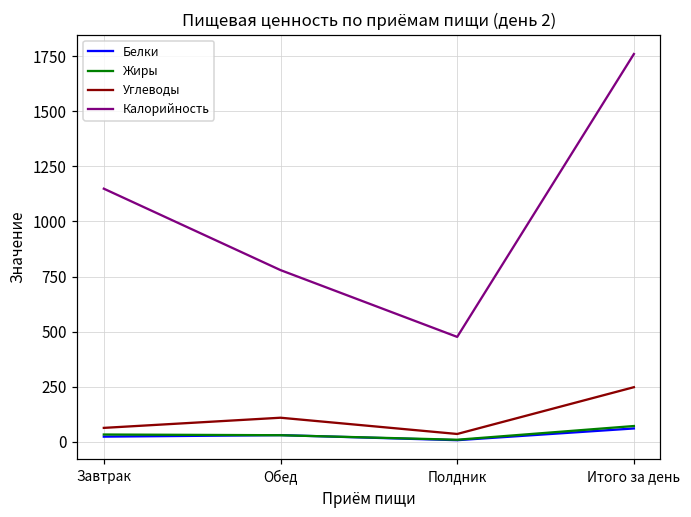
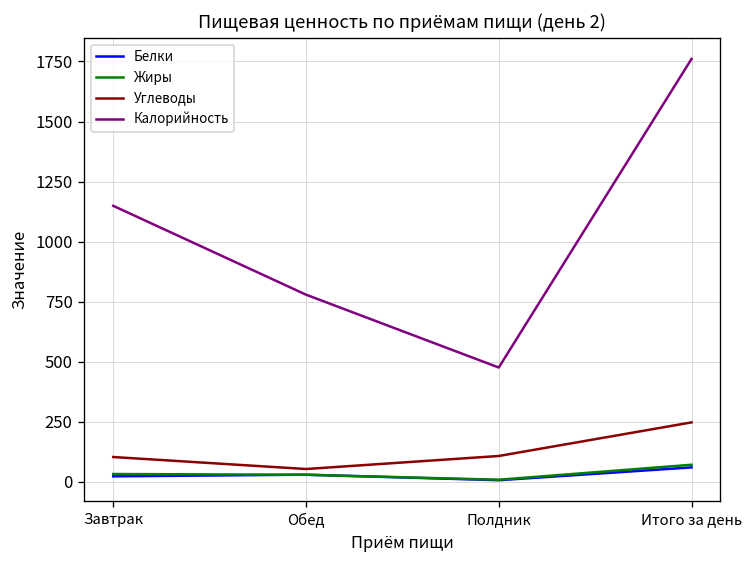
Углеводы, Завтрак: 60 -> 100
Углеводы, Обед: 110 -> 50
Углеводы, Полдник: 40 -> 110
